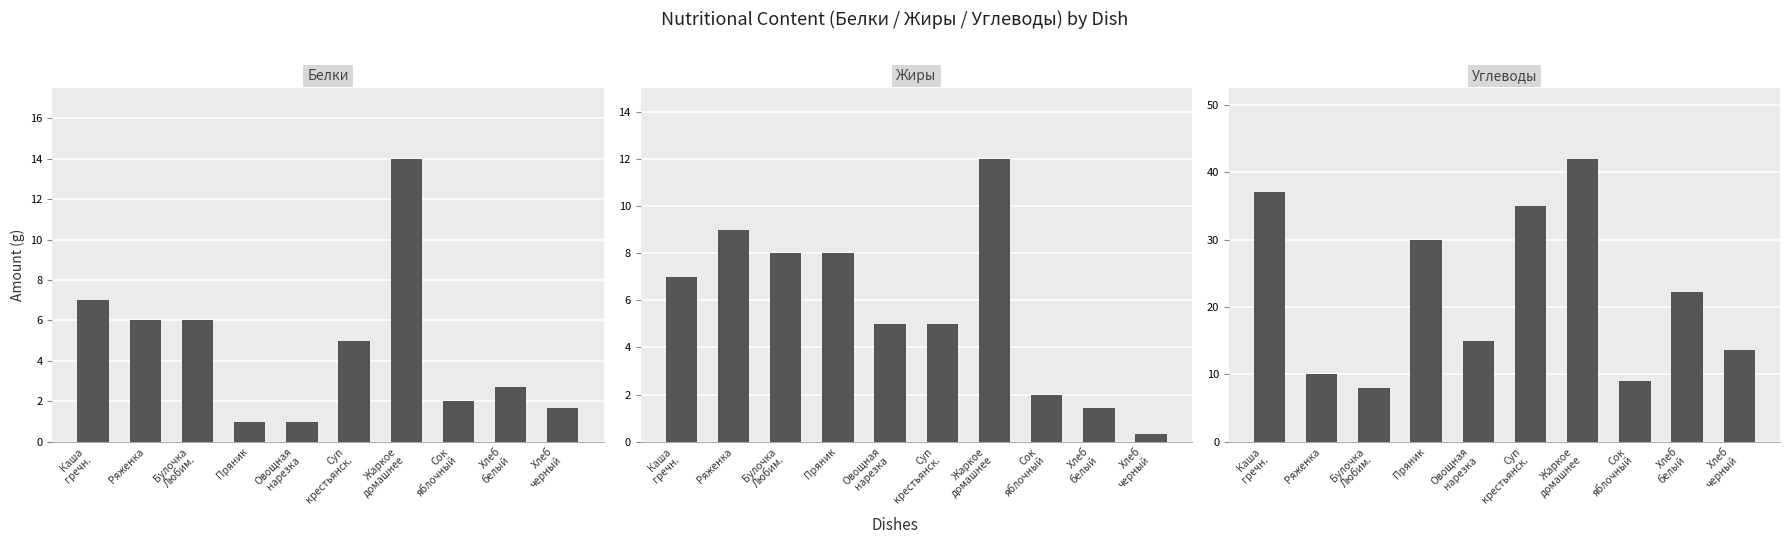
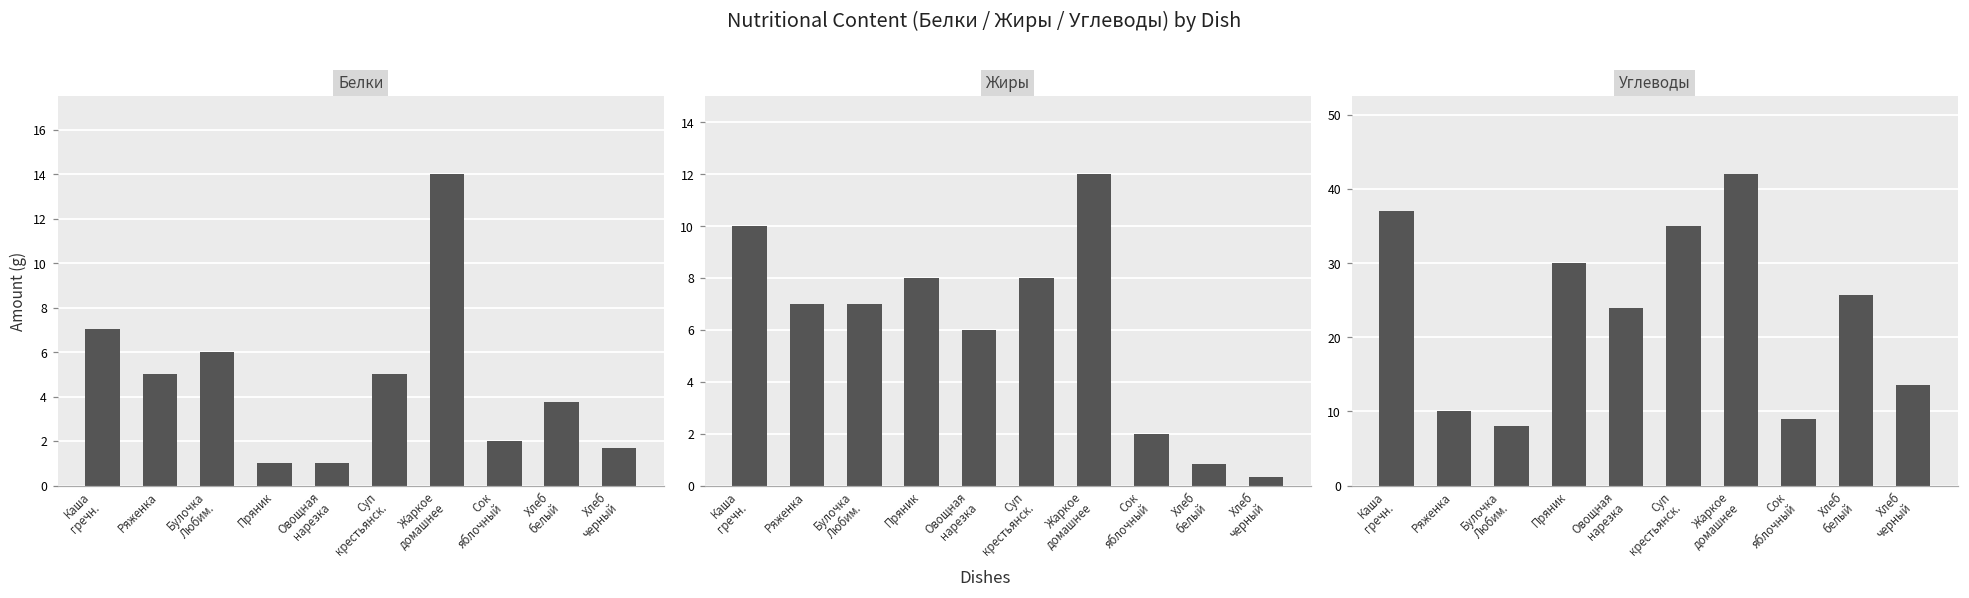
Белки, Ряженка: 6 -> 5
Белки, Хлеб белый: 2.7 -> 3.8
Жиры, Каша гречн.: 7 -> 10
Жиры, Ряженка: 9 -> 7
Жиры, Булочка Любим.: 8 -> 7
Жиры, Овощная нарезка: 5 -> 6
Жиры, Суп крестьянск.: 5 -> 8
Жиры, Хлеб белый: 1.5 -> 0.8
Углеводы, Овощная нарезка: 15 -> 24
Углеводы, Хлеб белый: 22 -> 26
